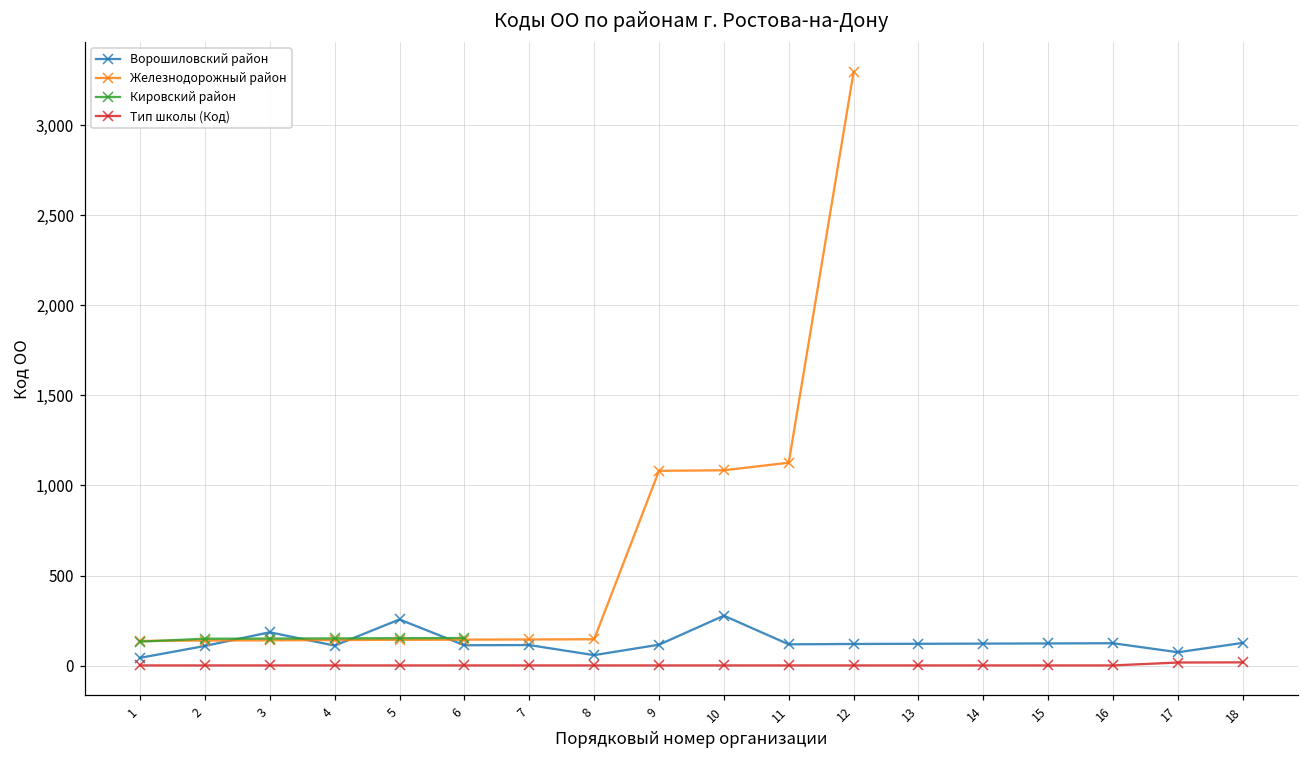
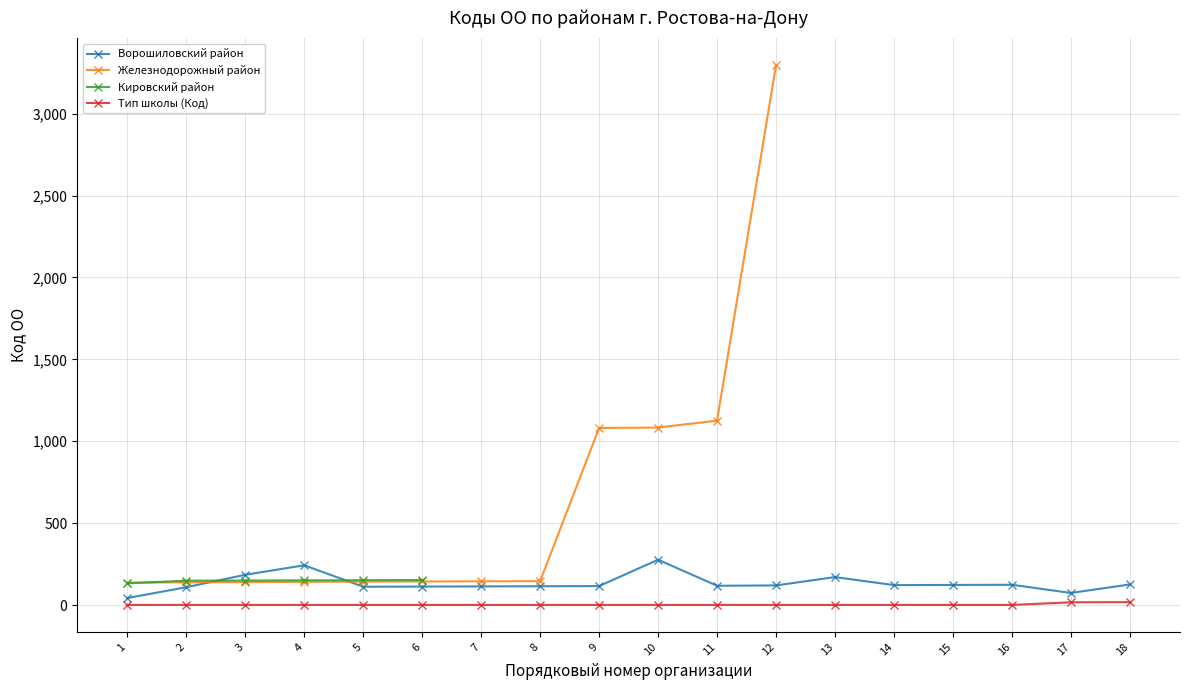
Ворошиловский район, 4: 110 -> 240
Ворошиловский район, 5: 260 -> 110
Ворошиловский район, 8: 60 -> 120
Ворошиловский район, 13: 120 -> 170
